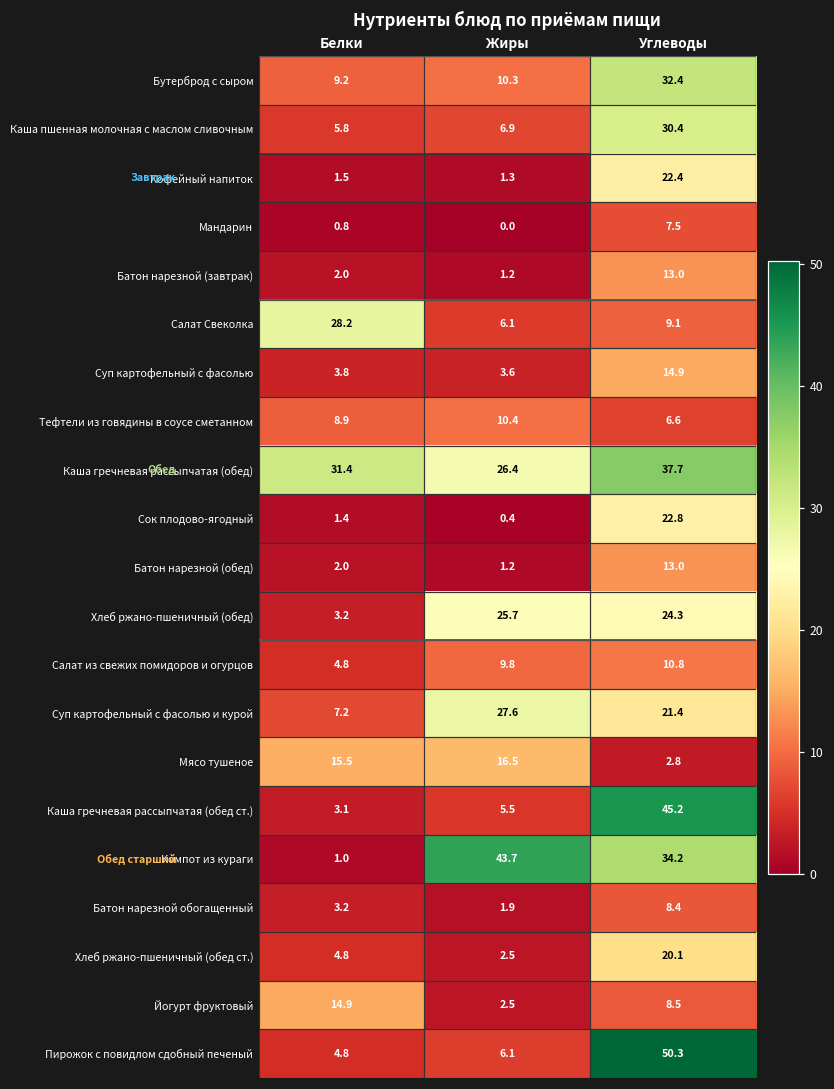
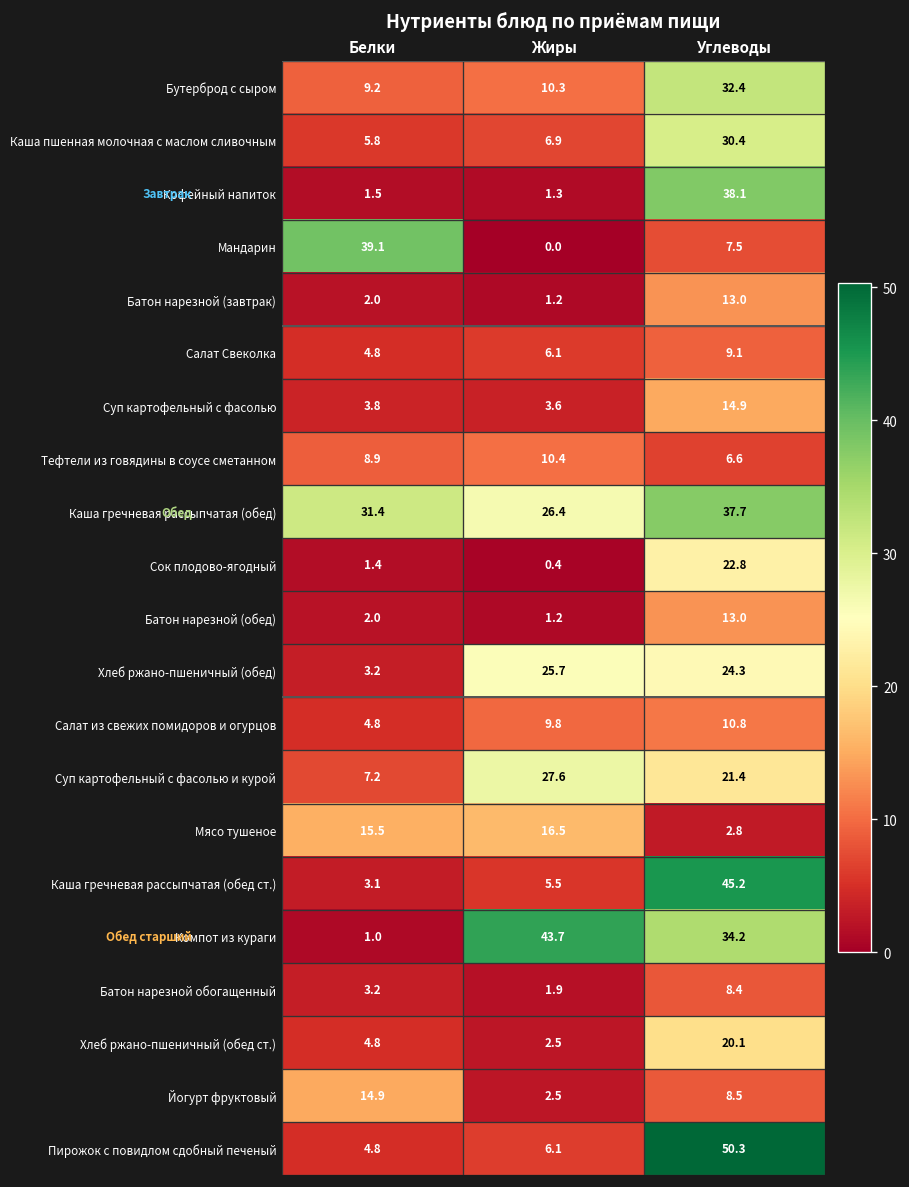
Кофейный напиток, Углеводы: 22.4 -> 38.1
Мандарин, Белки: 0.8 -> 39.1
Салат Свеколка, Белки: 28.2 -> 4.8
